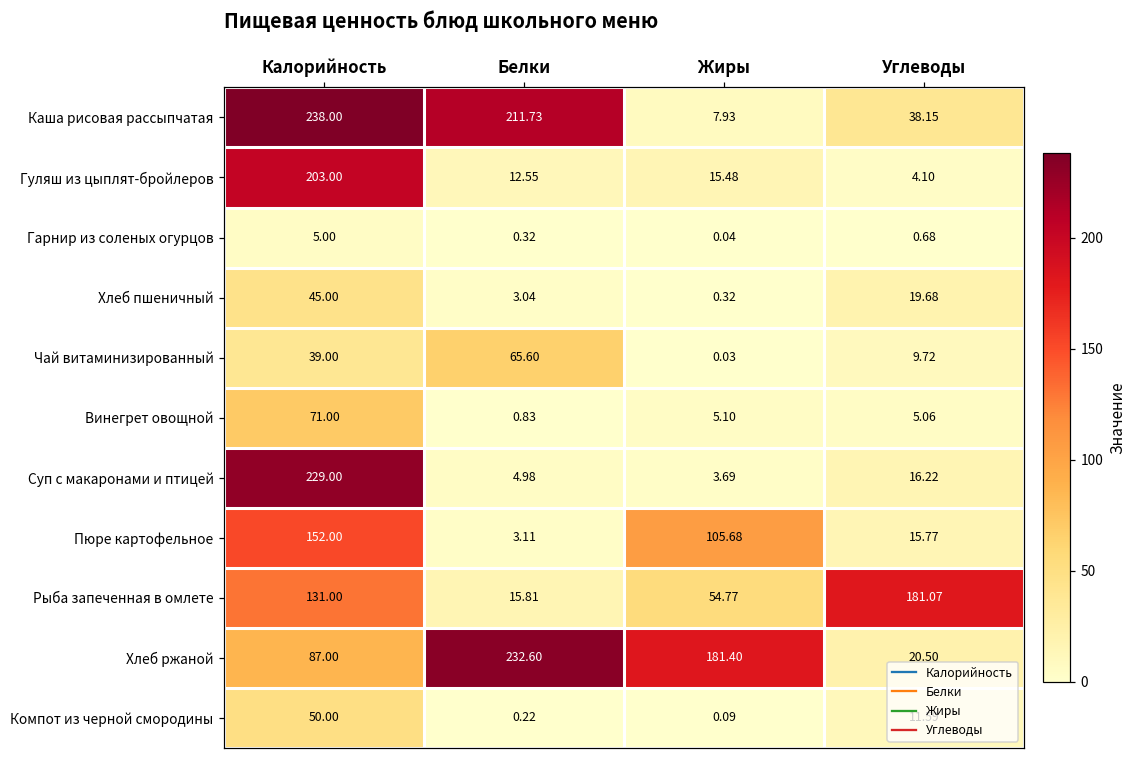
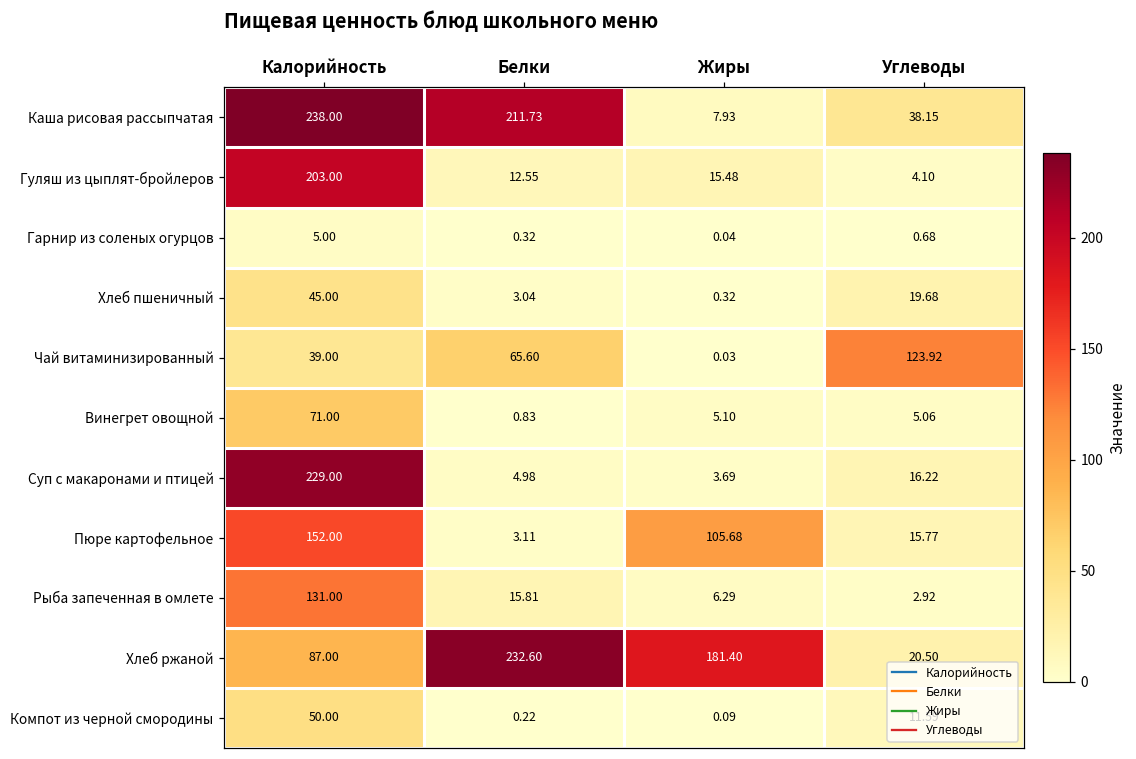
Чай витаминизированный, Углеводы: 9.72 -> 123.92
Рыба запеченная в омлете, Жиры: 54.77 -> 6.29
Рыба запеченная в омлете, Углеводы: 181.07 -> 2.92
